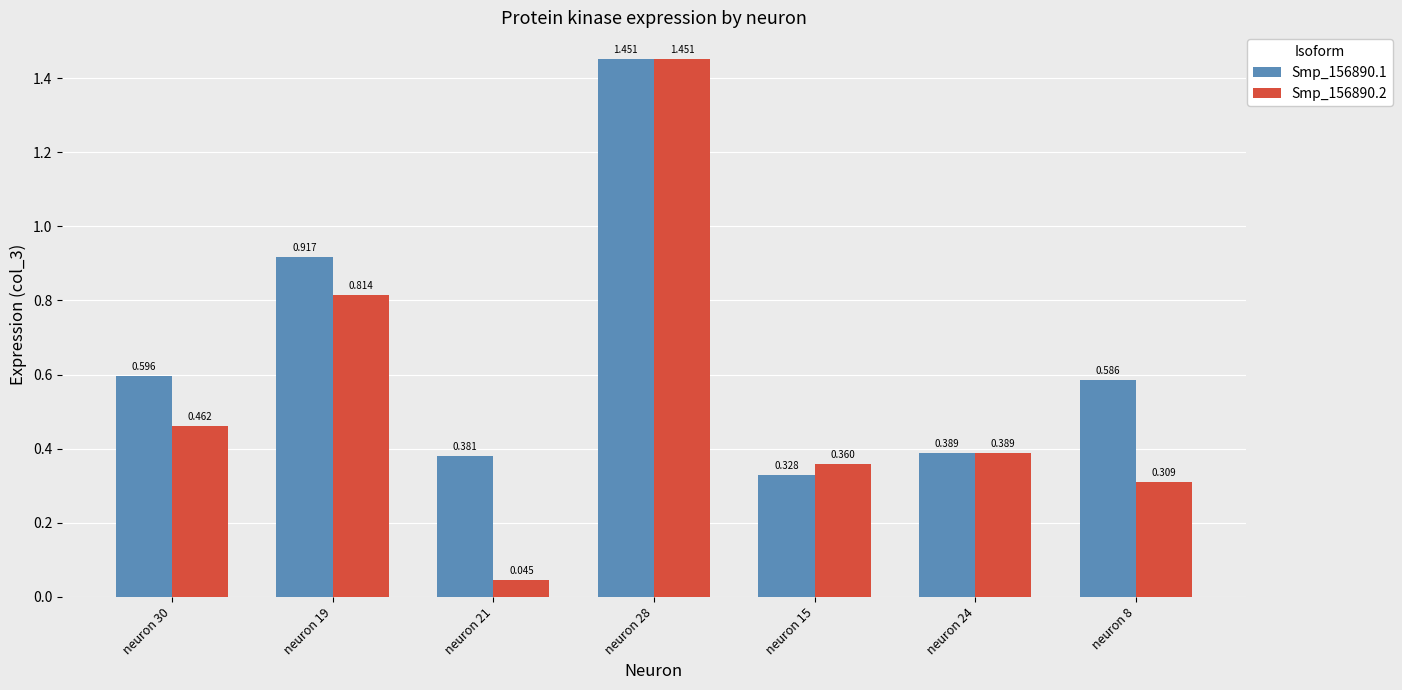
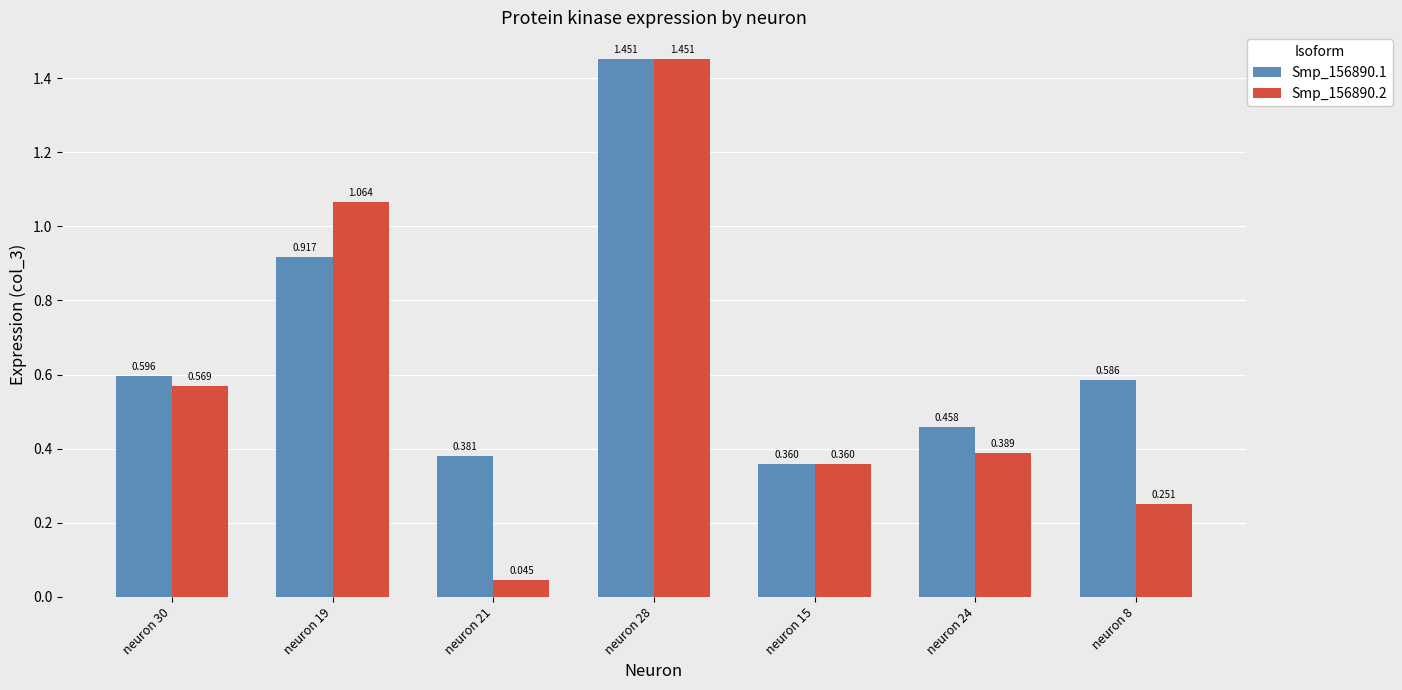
Smp_156890.2, neuron 30: 0.462 -> 0.569
Smp_156890.2, neuron 19: 0.814 -> 1.064
Smp_156890.1, neuron 15: 0.328 -> 0.360
Smp_156890.1, neuron 24: 0.389 -> 0.458
Smp_156890.2, neuron 8: 0.309 -> 0.251
